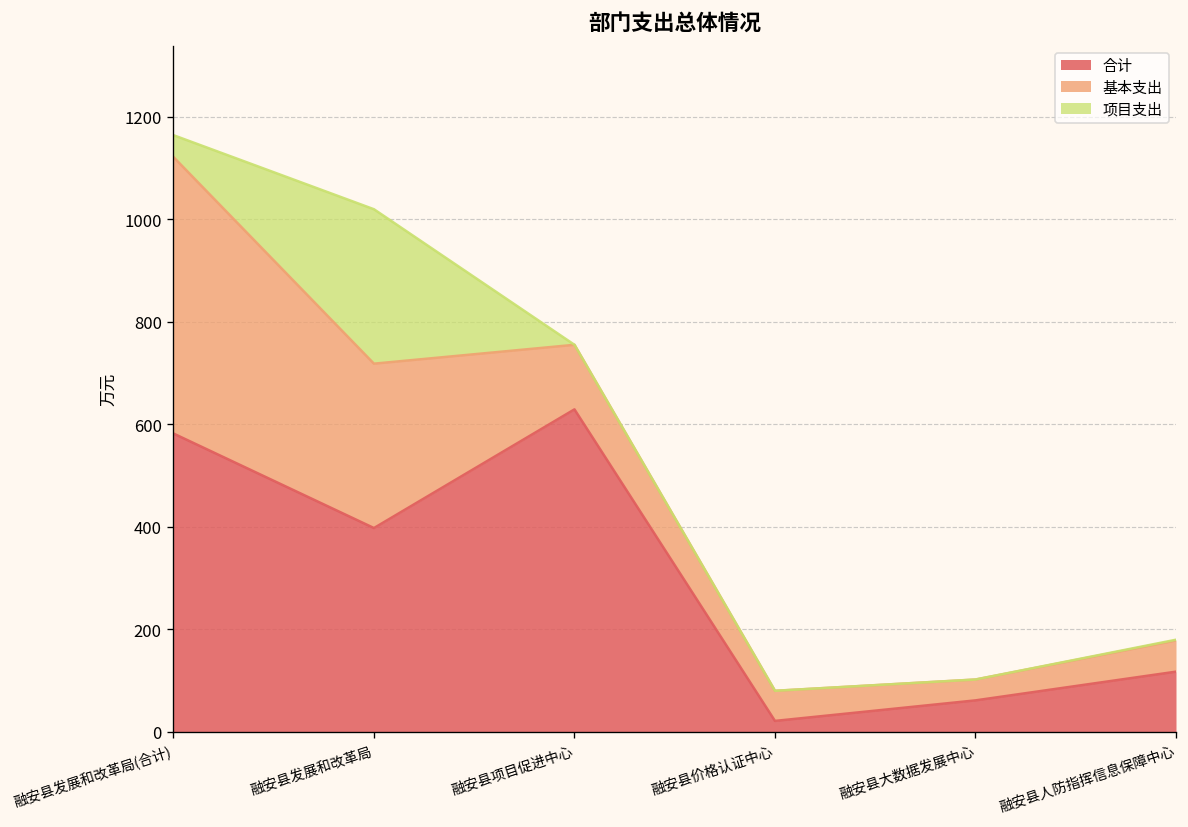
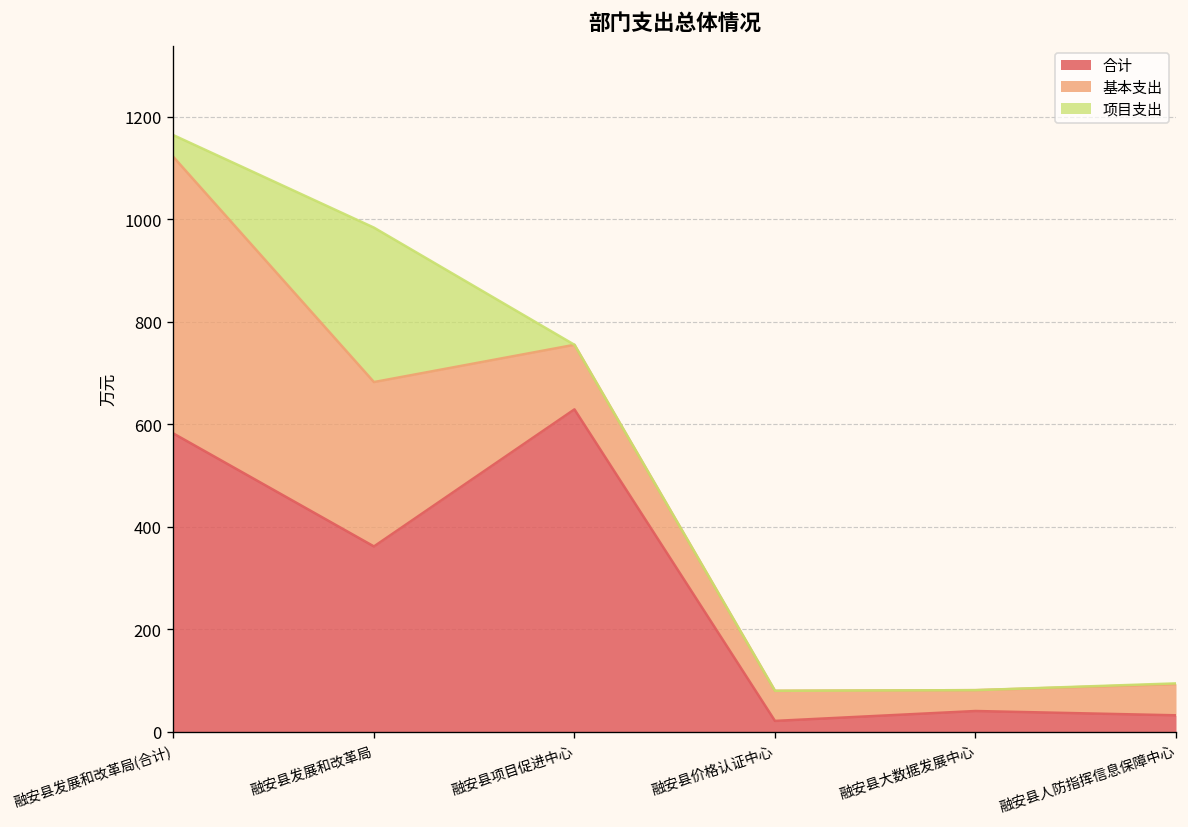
合计, 融安县发展和改革局: 400 -> 360
合计, 融安县大数据发展中心: 60 -> 40
合计, 融安县人防指挥信息保障中心: 120 -> 30
